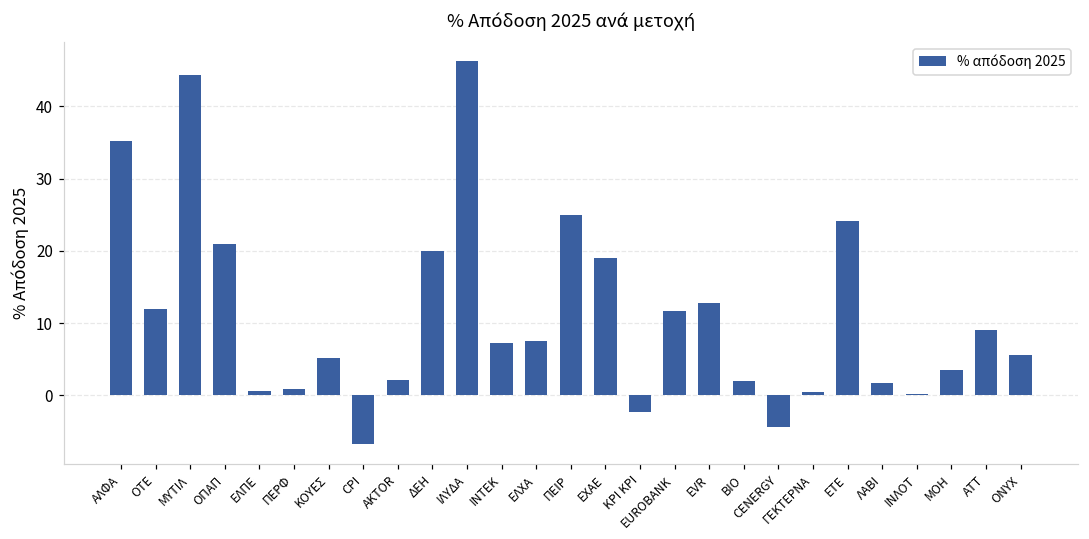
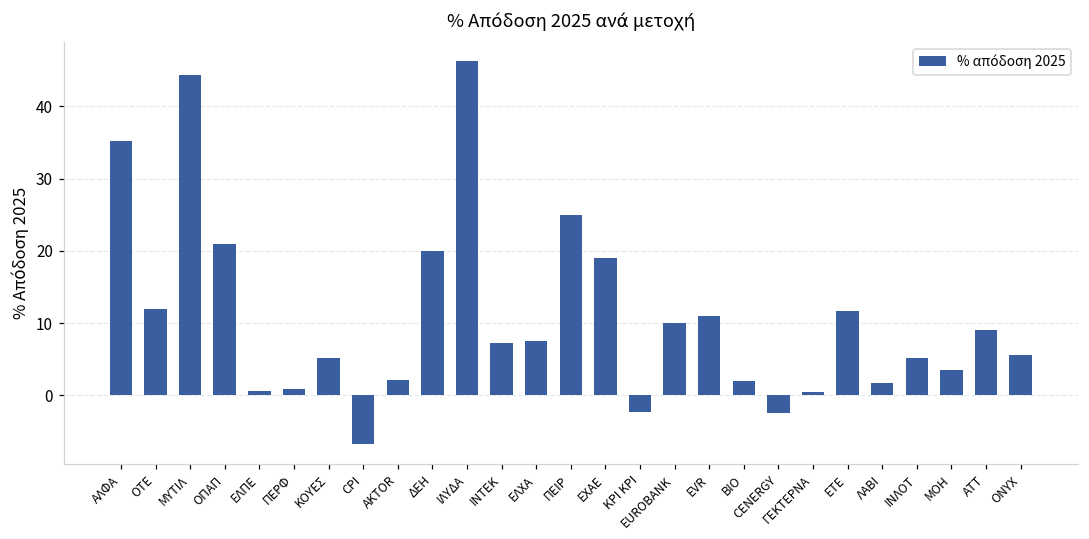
EUROBANK: 12 -> 10
EVR: 13 -> 11
CENERGY: -4 -> -3
ΕΤΕ: 24 -> 12
ΙΝΛΟΤ: 0 -> 5
